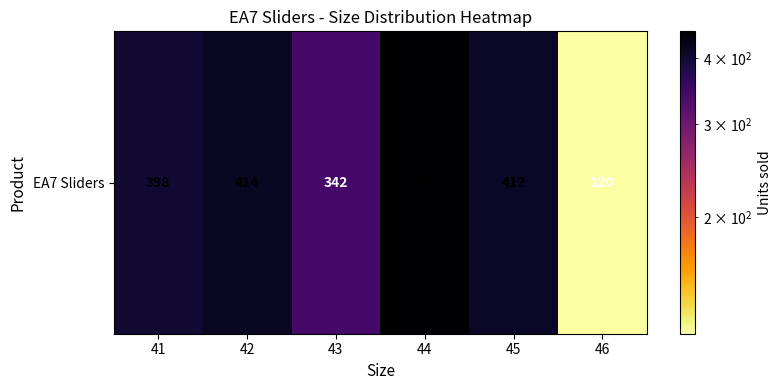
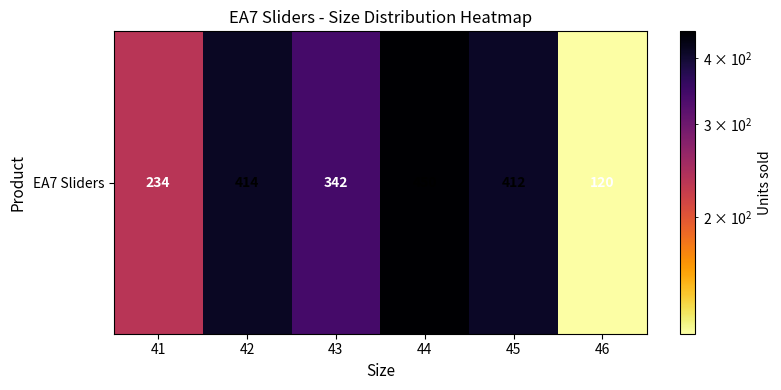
EA7 Sliders, 41: 398 -> 234
